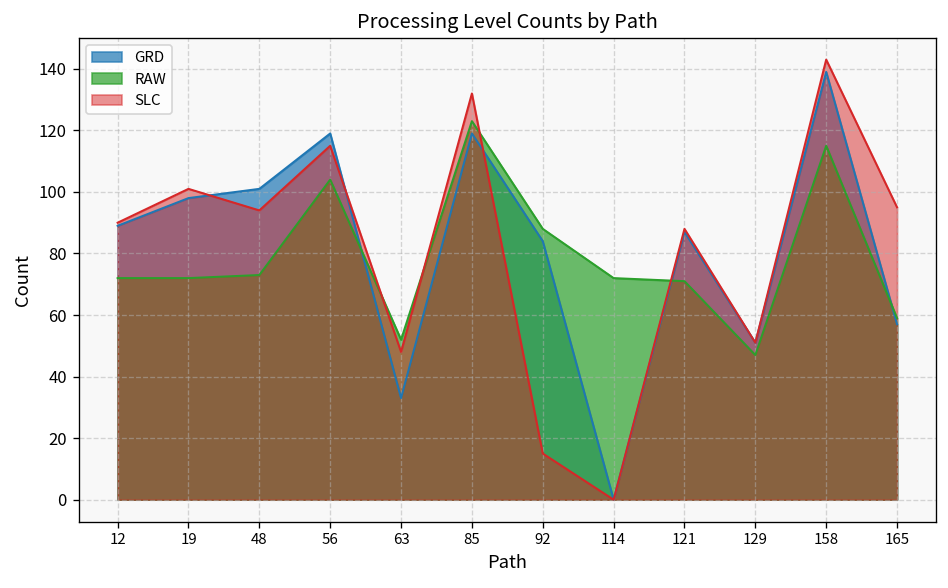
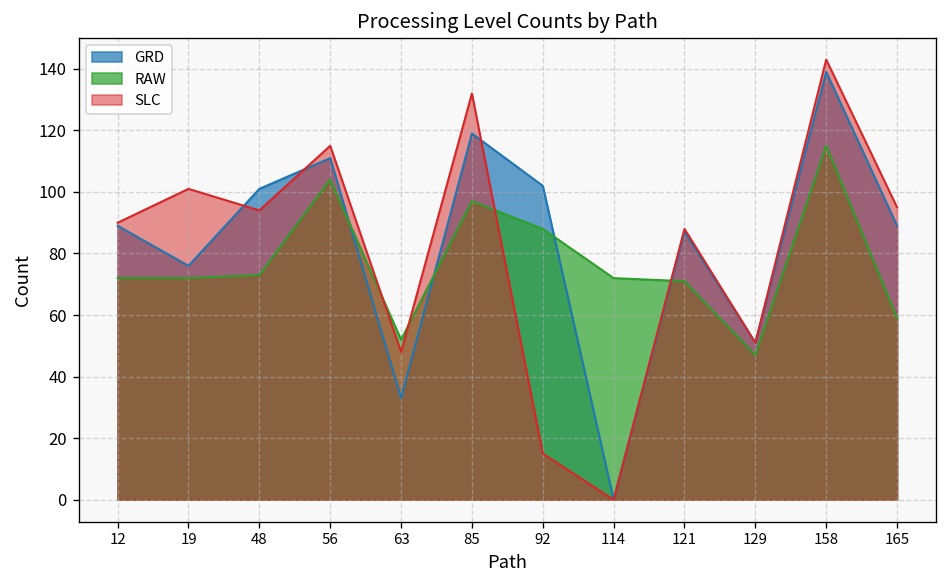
GRD, 19: 98 -> 76
GRD, 56: 119 -> 111
RAW, 85: 123 -> 97
GRD, 92: 84 -> 102
GRD, 165: 57 -> 89
